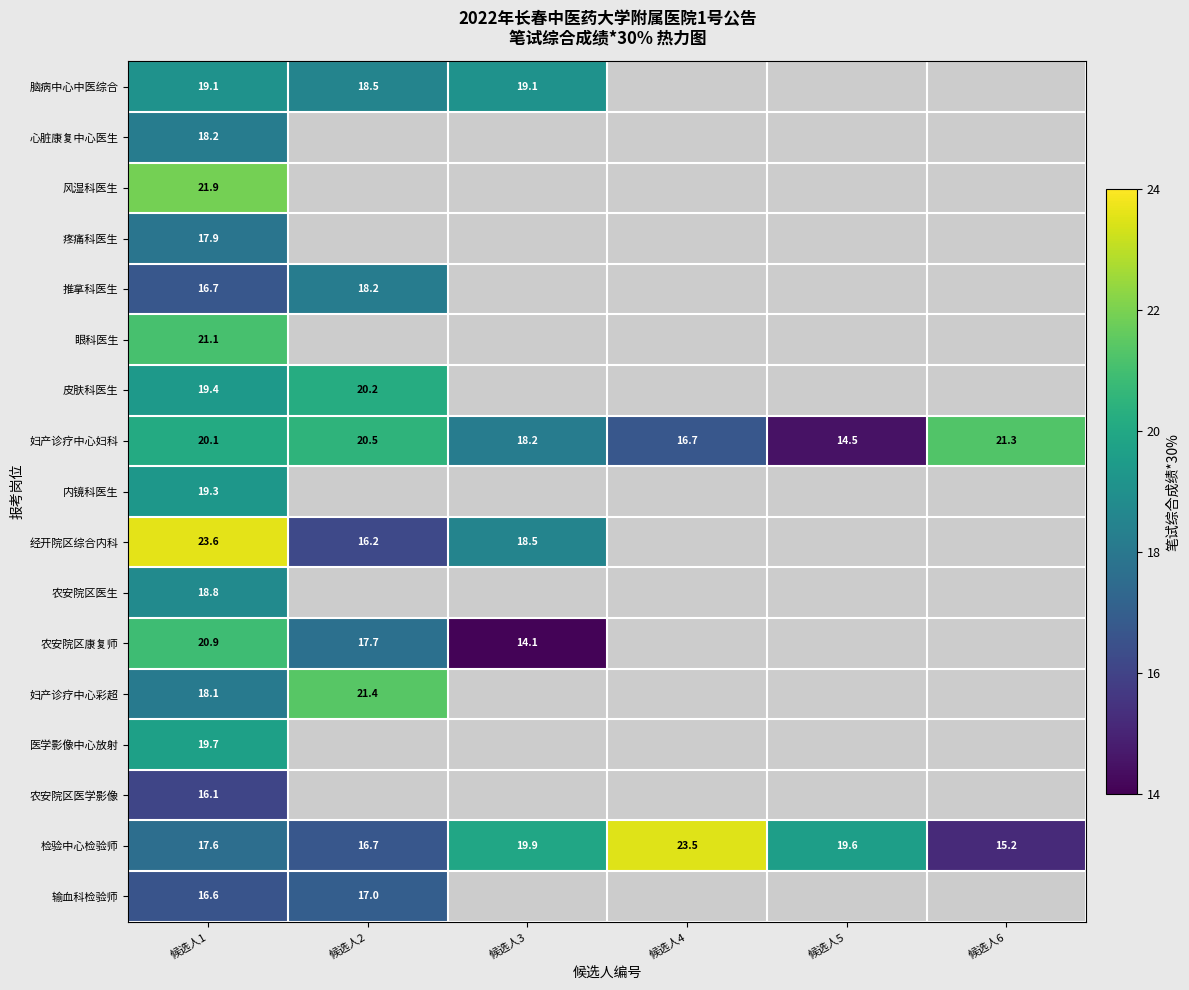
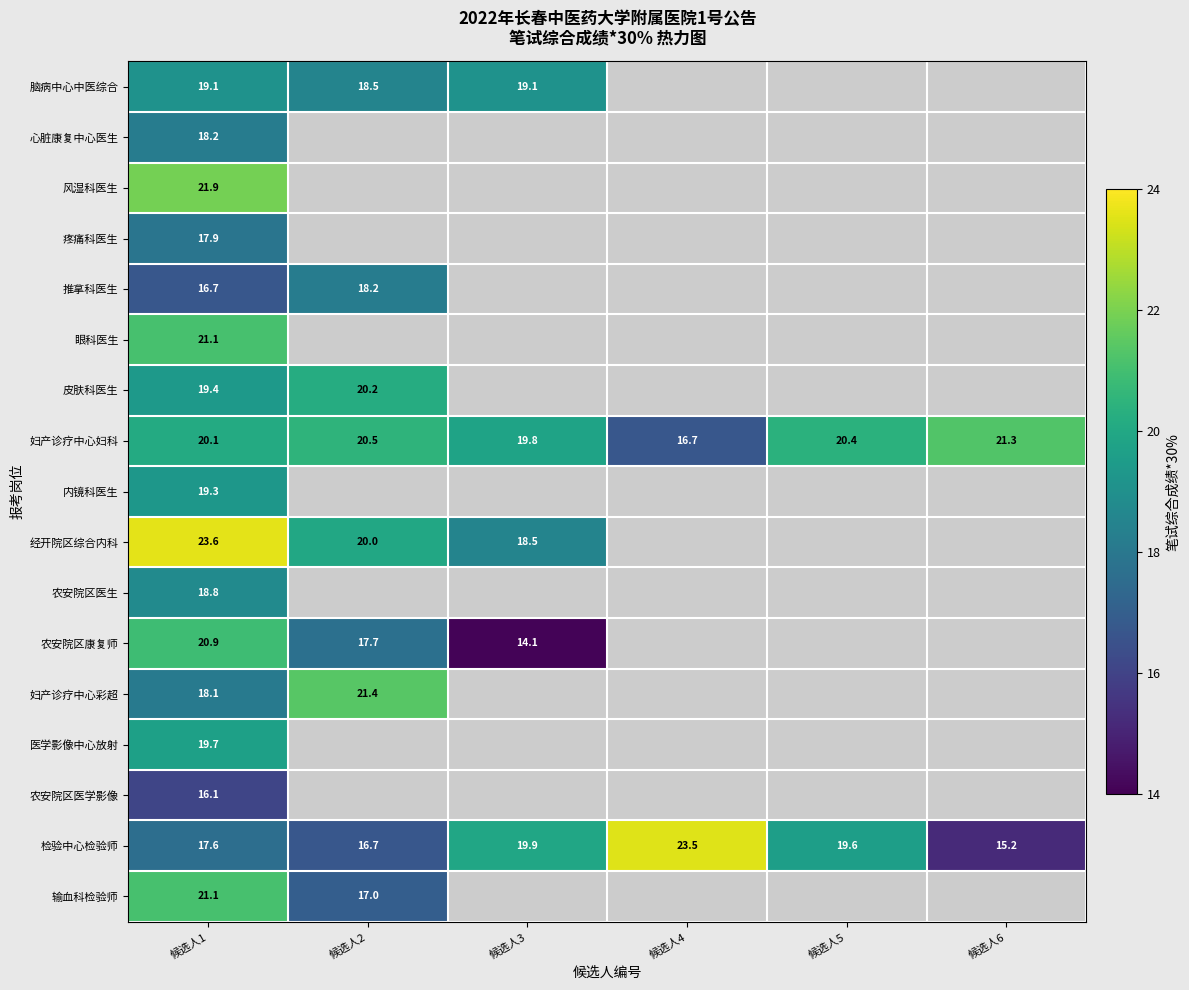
妇产诊疗中心妇科, 候选人3: 18.2 -> 19.8
妇产诊疗中心妇科, 候选人5: 14.5 -> 20.4
经开院区综合内科, 候选人2: 16.2 -> 20.0
输血科检验师, 候选人1: 16.6 -> 21.1
